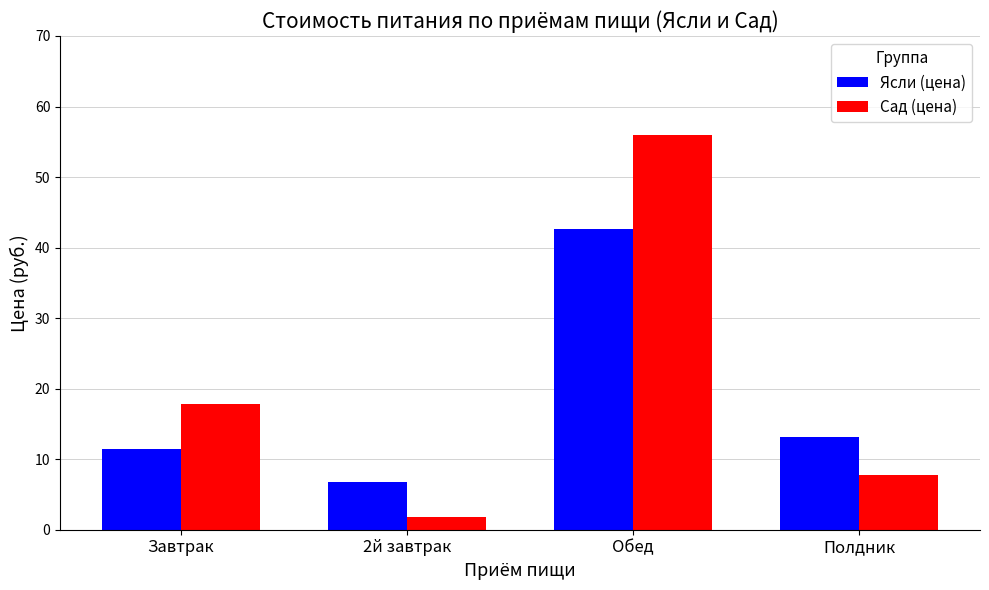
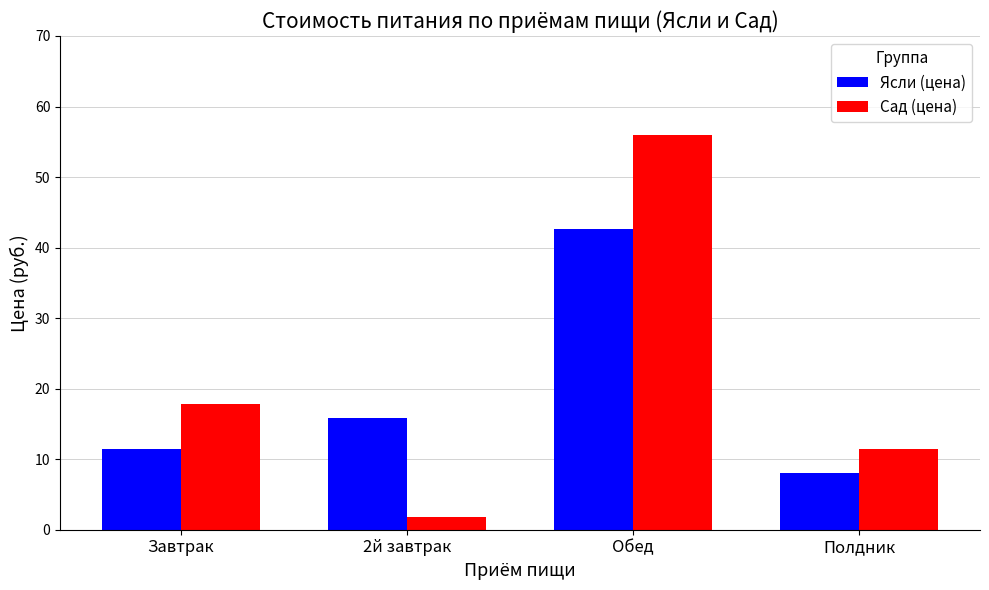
Ясли (цена), 2й завтрак: 7 -> 16
Ясли (цена), Полдник: 13 -> 8
Сад (цена), Полдник: 8 -> 11
